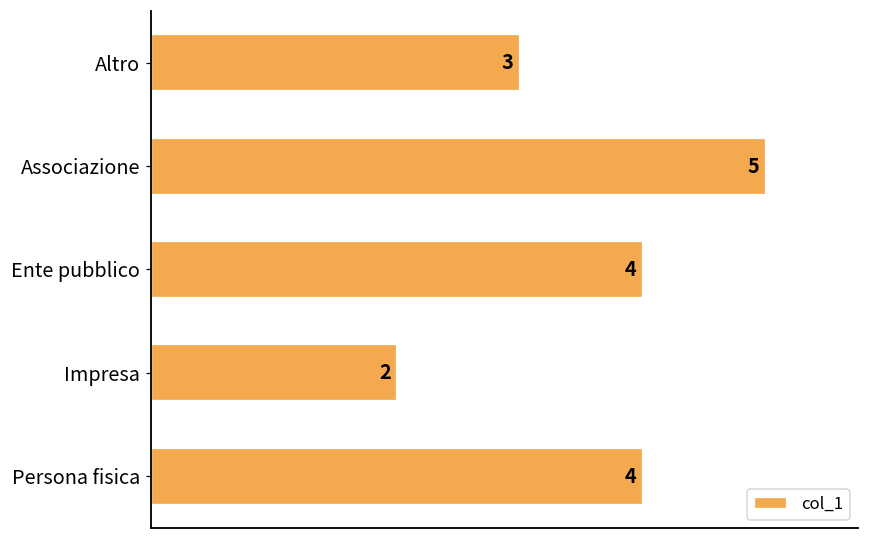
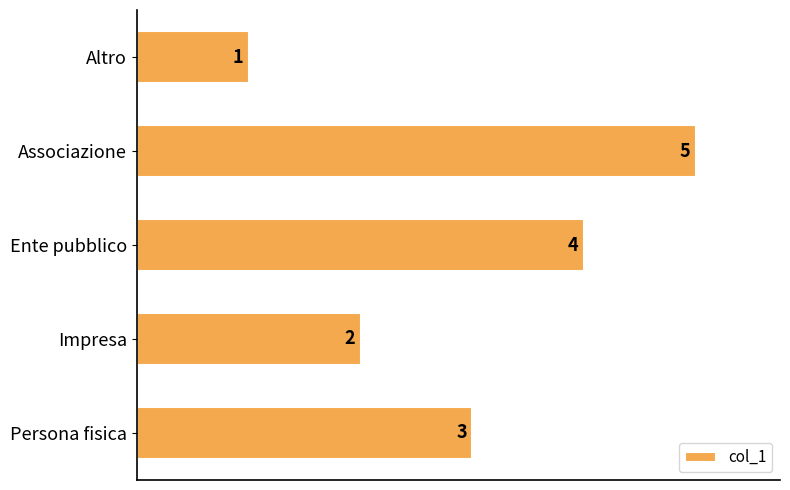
Altro: 3 -> 1
Persona fisica: 4 -> 3
